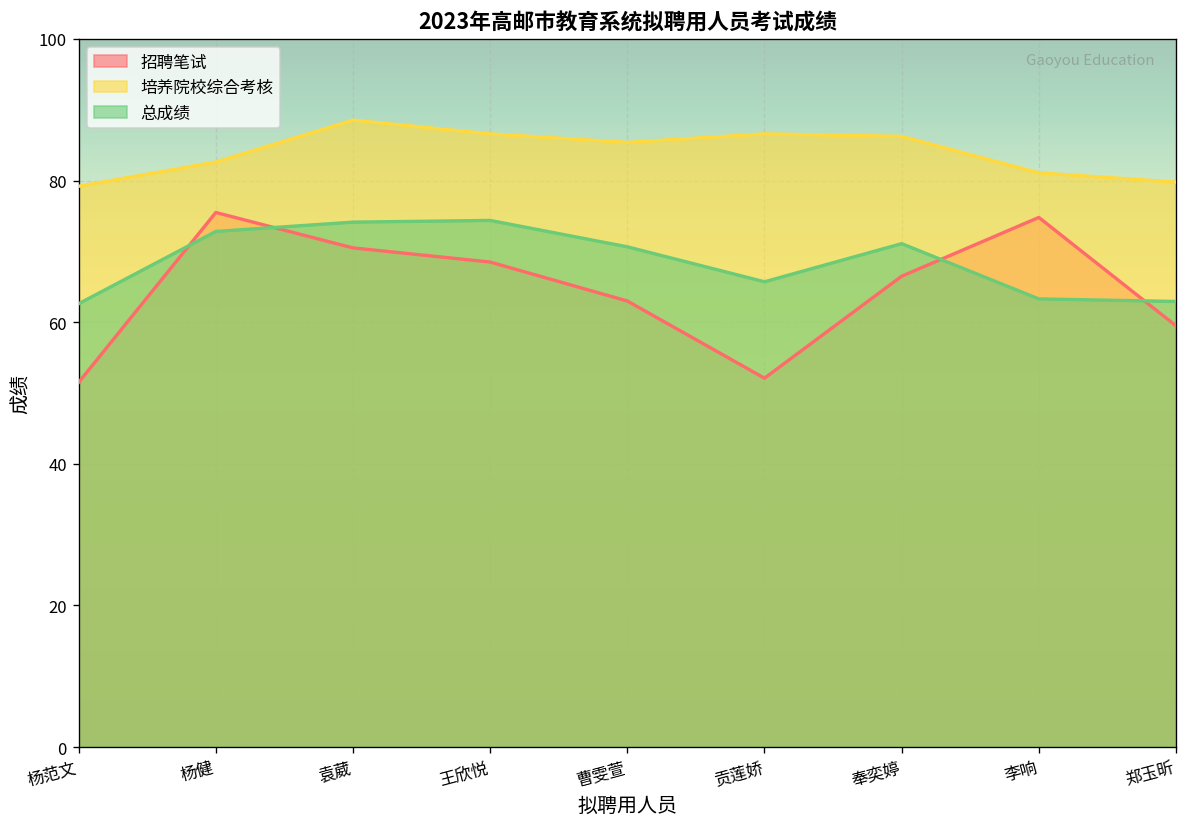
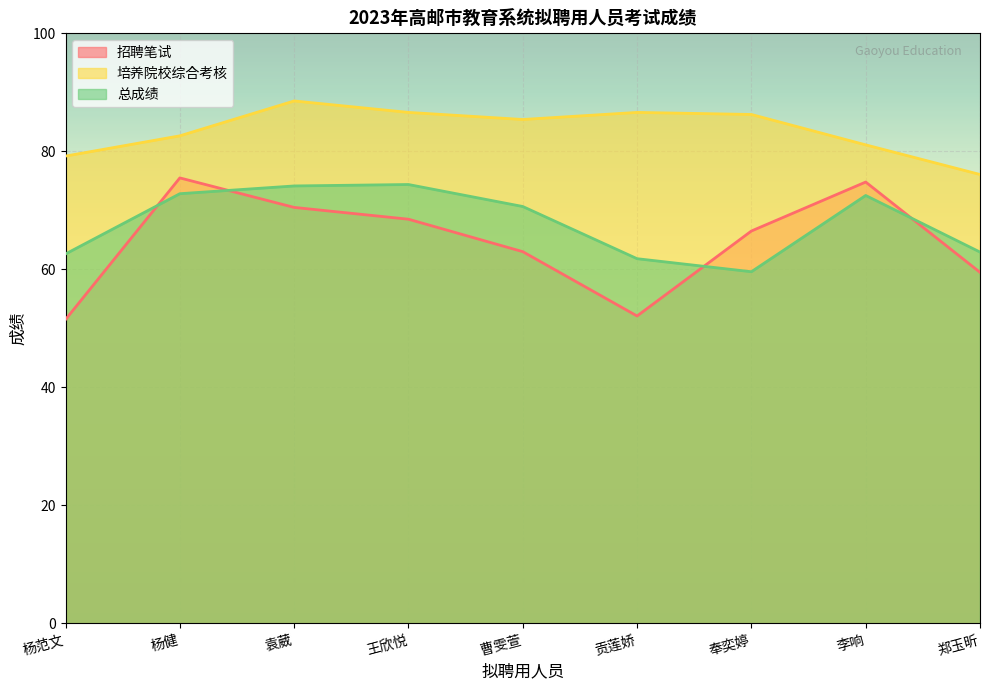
总成绩, 贡莲娇: 66 -> 62
总成绩, 奉奕婷: 71 -> 60
总成绩, 李响: 63 -> 73
培养院校综合考核, 郑玉昕: 80 -> 76
